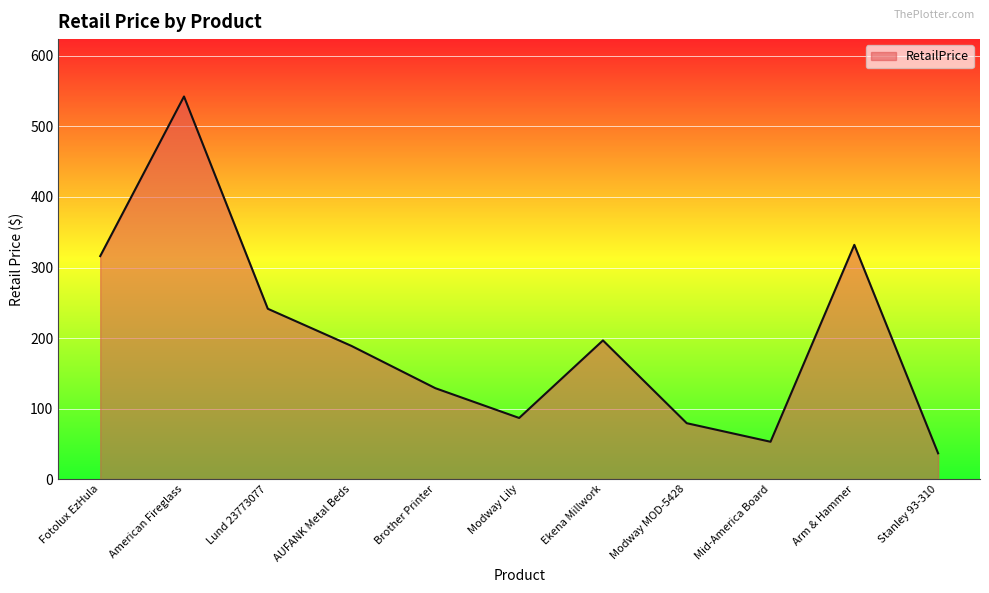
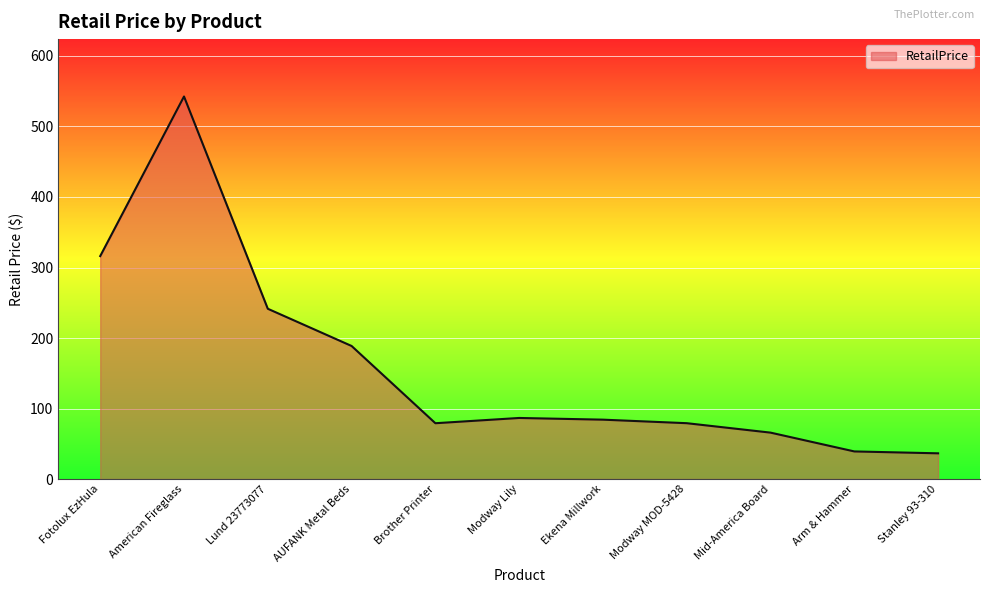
Brother Printer: 130 -> 80
Ekena Millwork: 200 -> 80
Mid-America Board: 50 -> 70
Arm & Hammer: 330 -> 40
